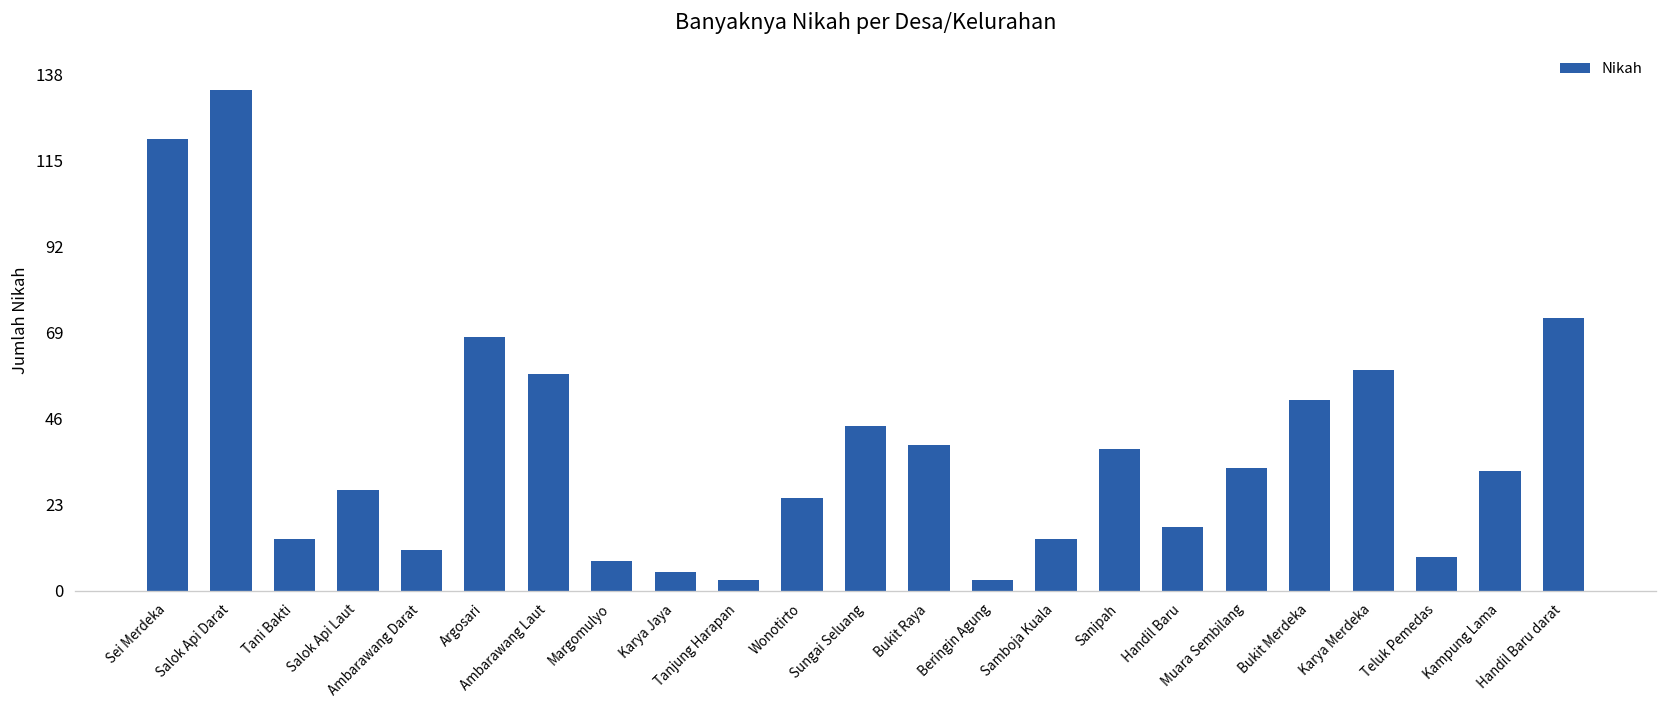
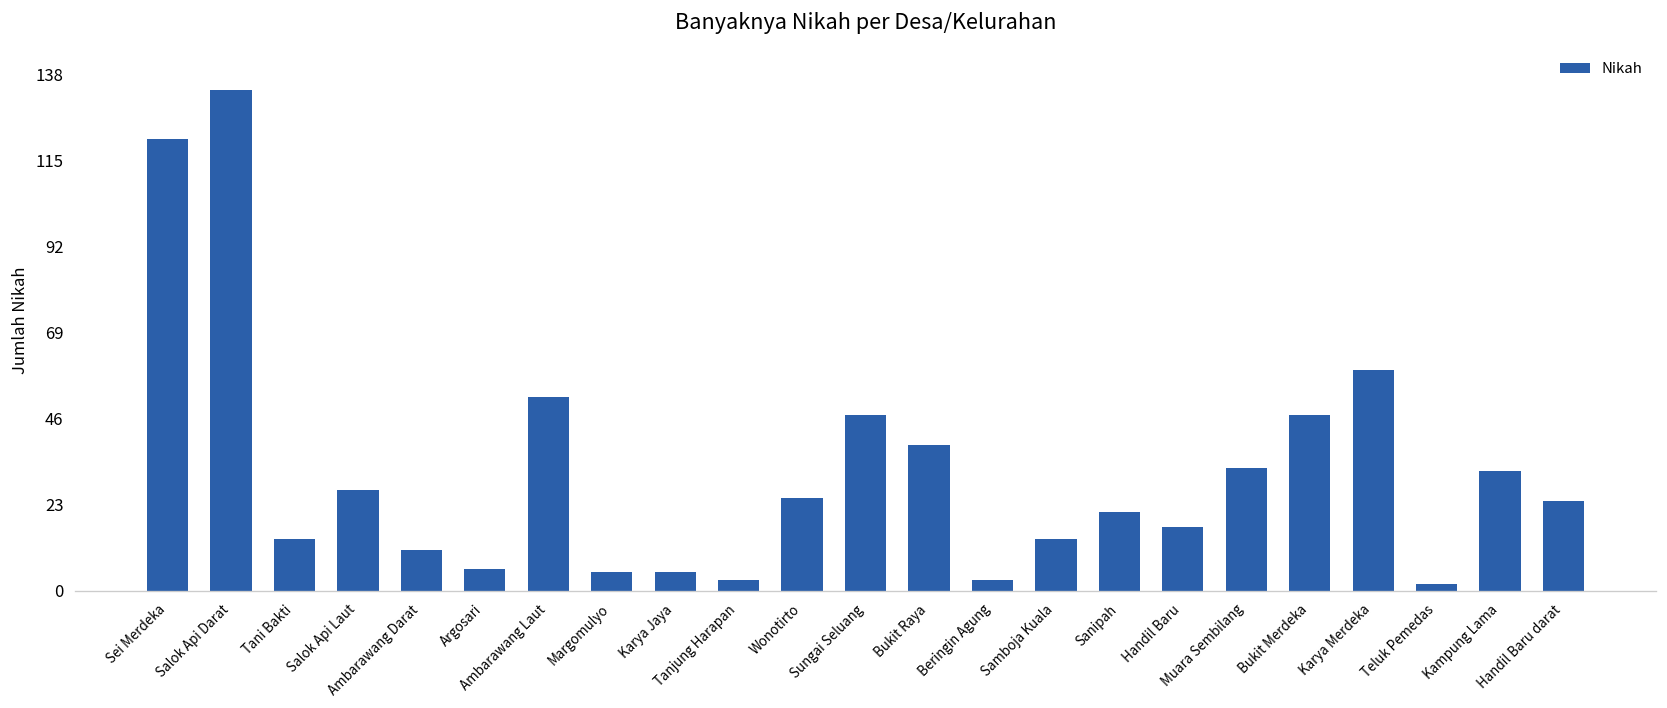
Argosari: 68 -> 6
Ambarawang Laut: 58 -> 52
Margomulyo: 8 -> 5
Sungai Seluang: 44 -> 47
Sanipah: 38 -> 21
Bukit Merdeka: 51 -> 47
Teluk Pemedas: 9 -> 2
Handil Baru darat: 73 -> 24
